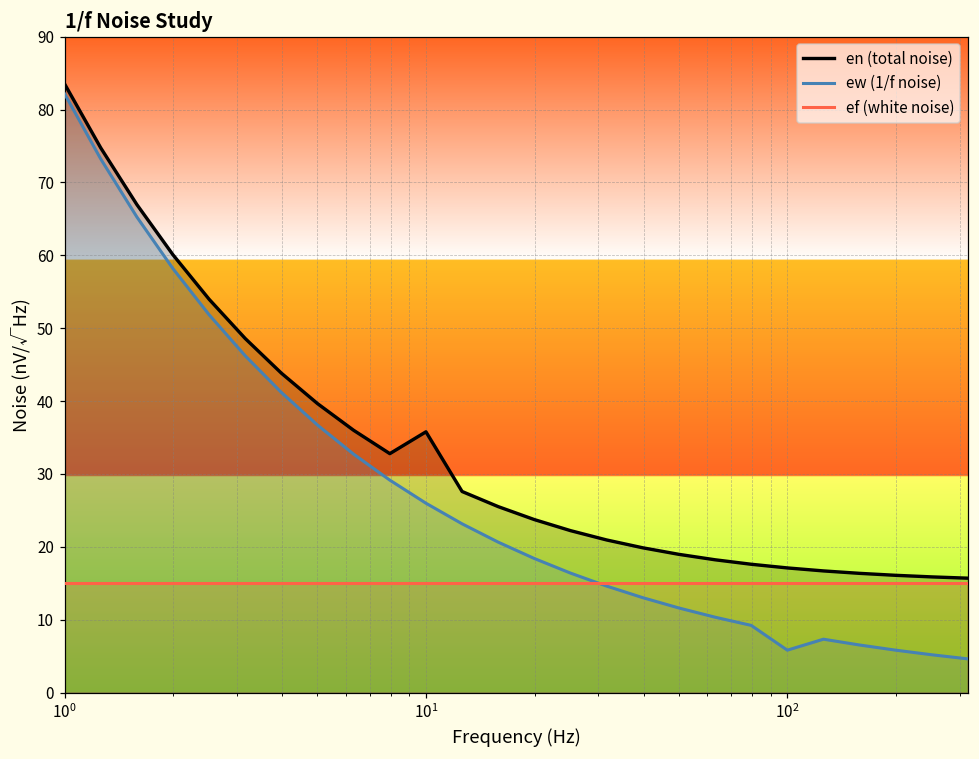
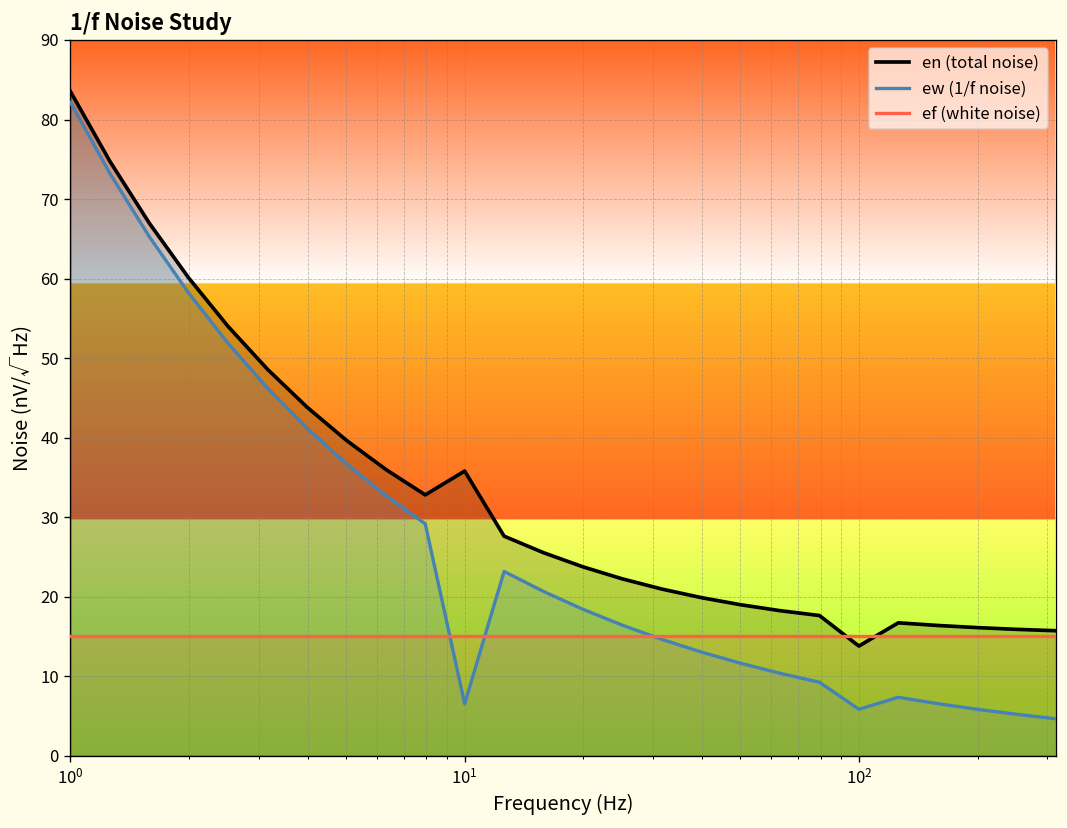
ew (1/f noise), 10^1: 26 -> 7
en (total noise), 10^2: 17 -> 14
